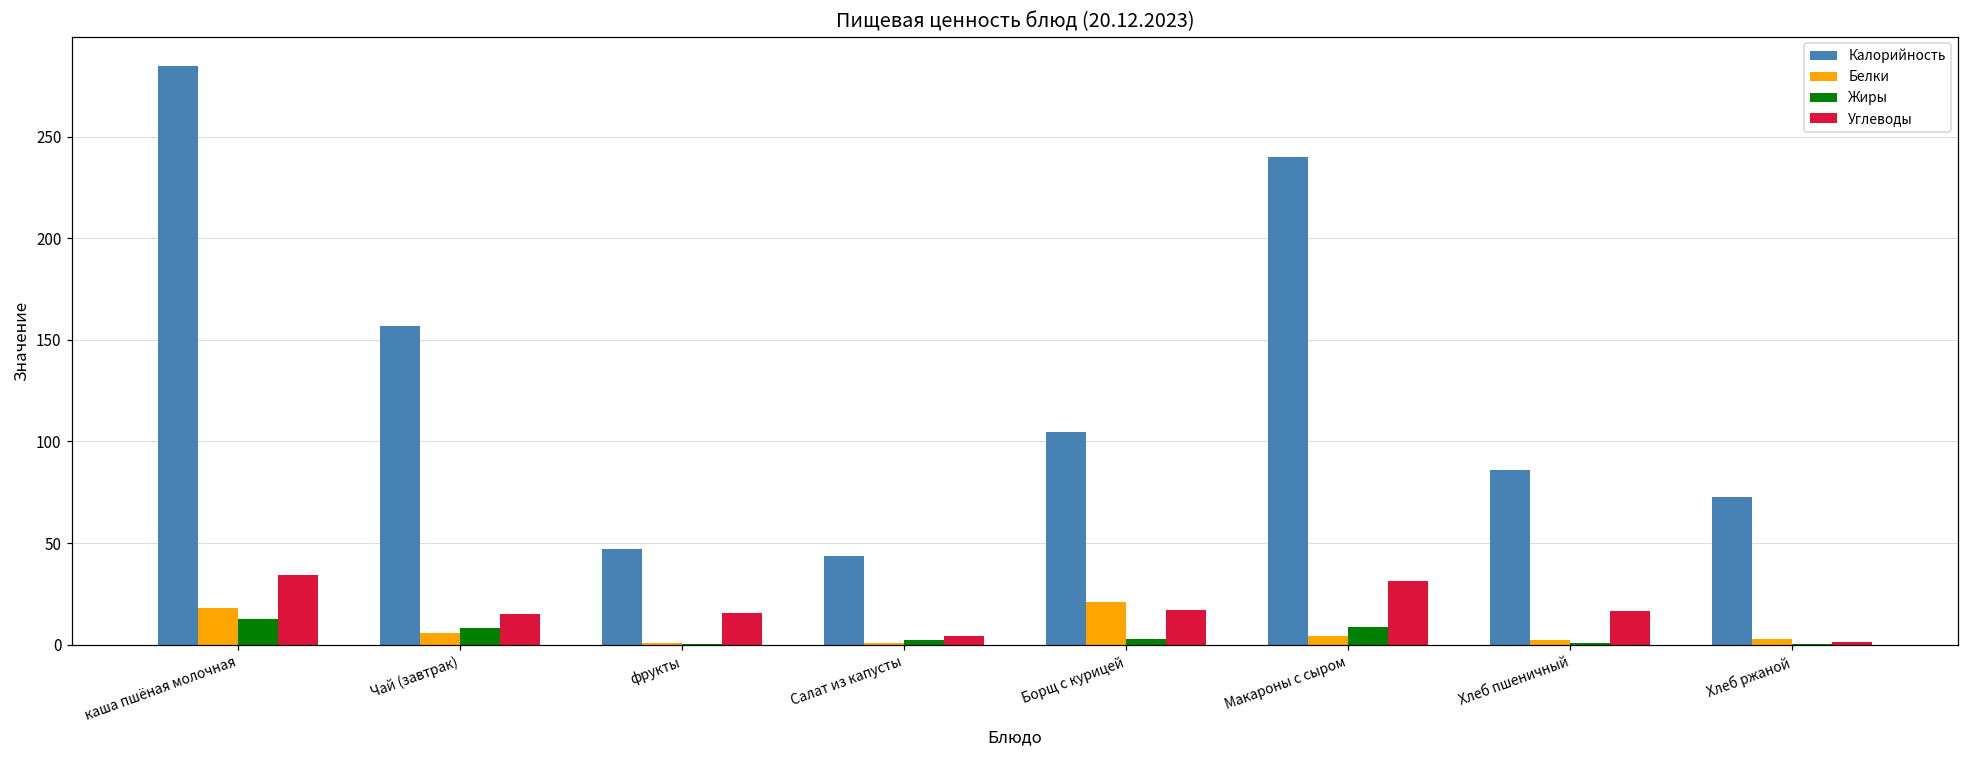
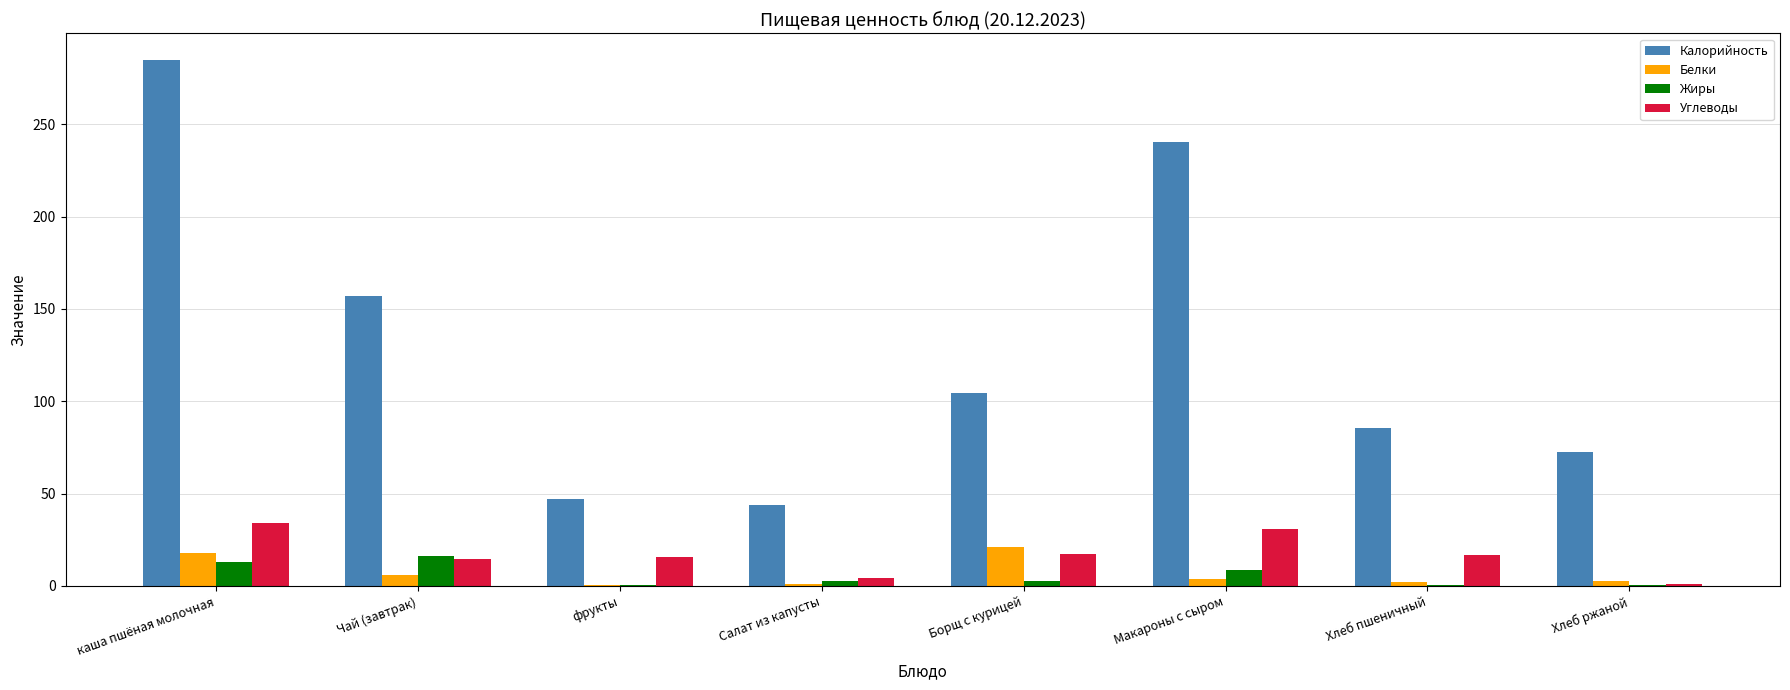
Жиры, Чай (завтрак): 8 -> 16
